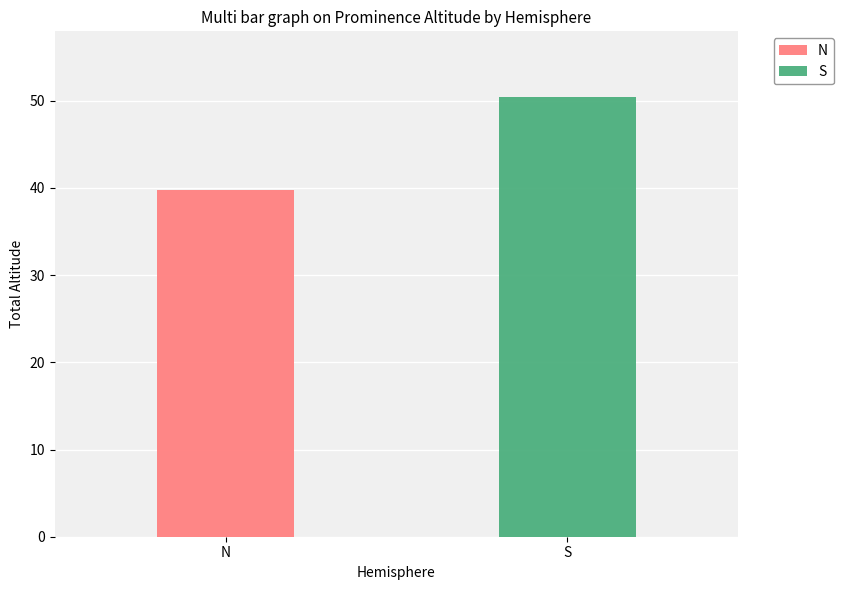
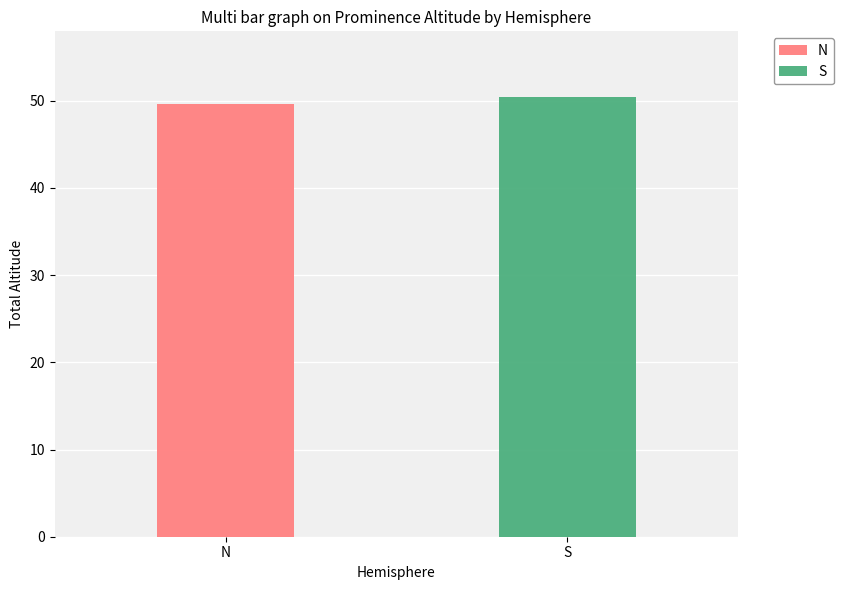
N: 40 -> 50
